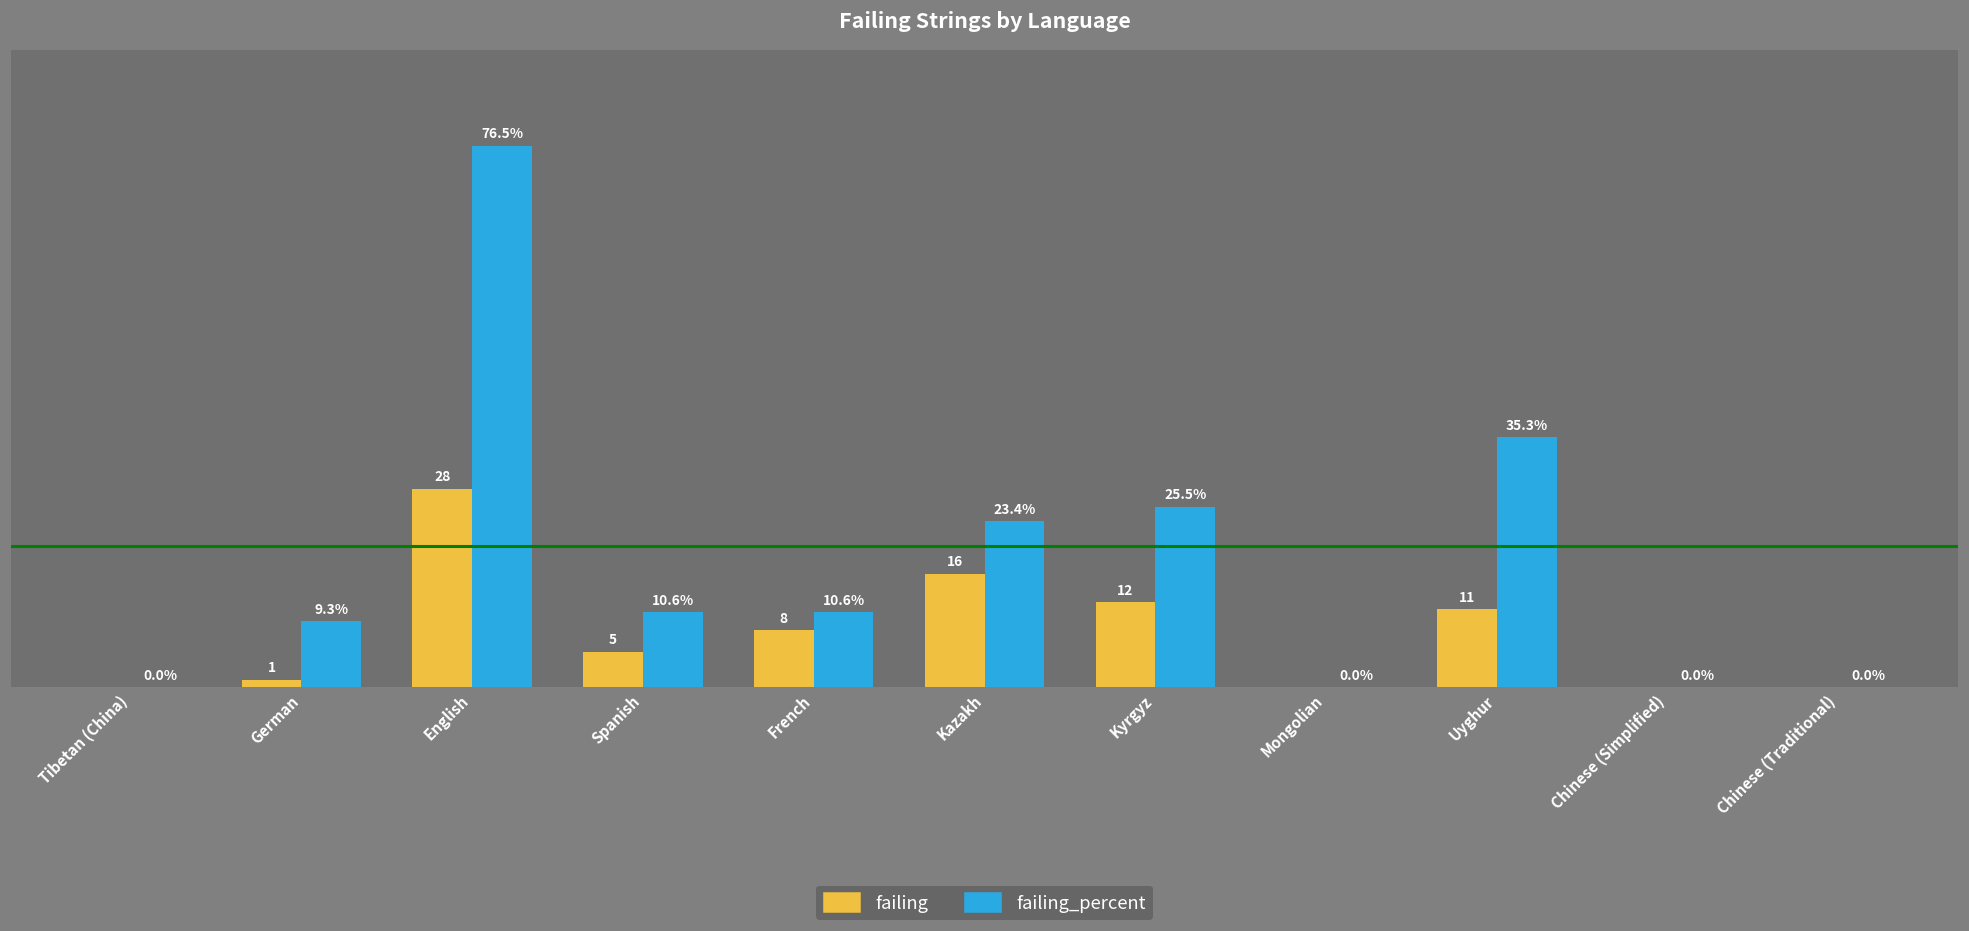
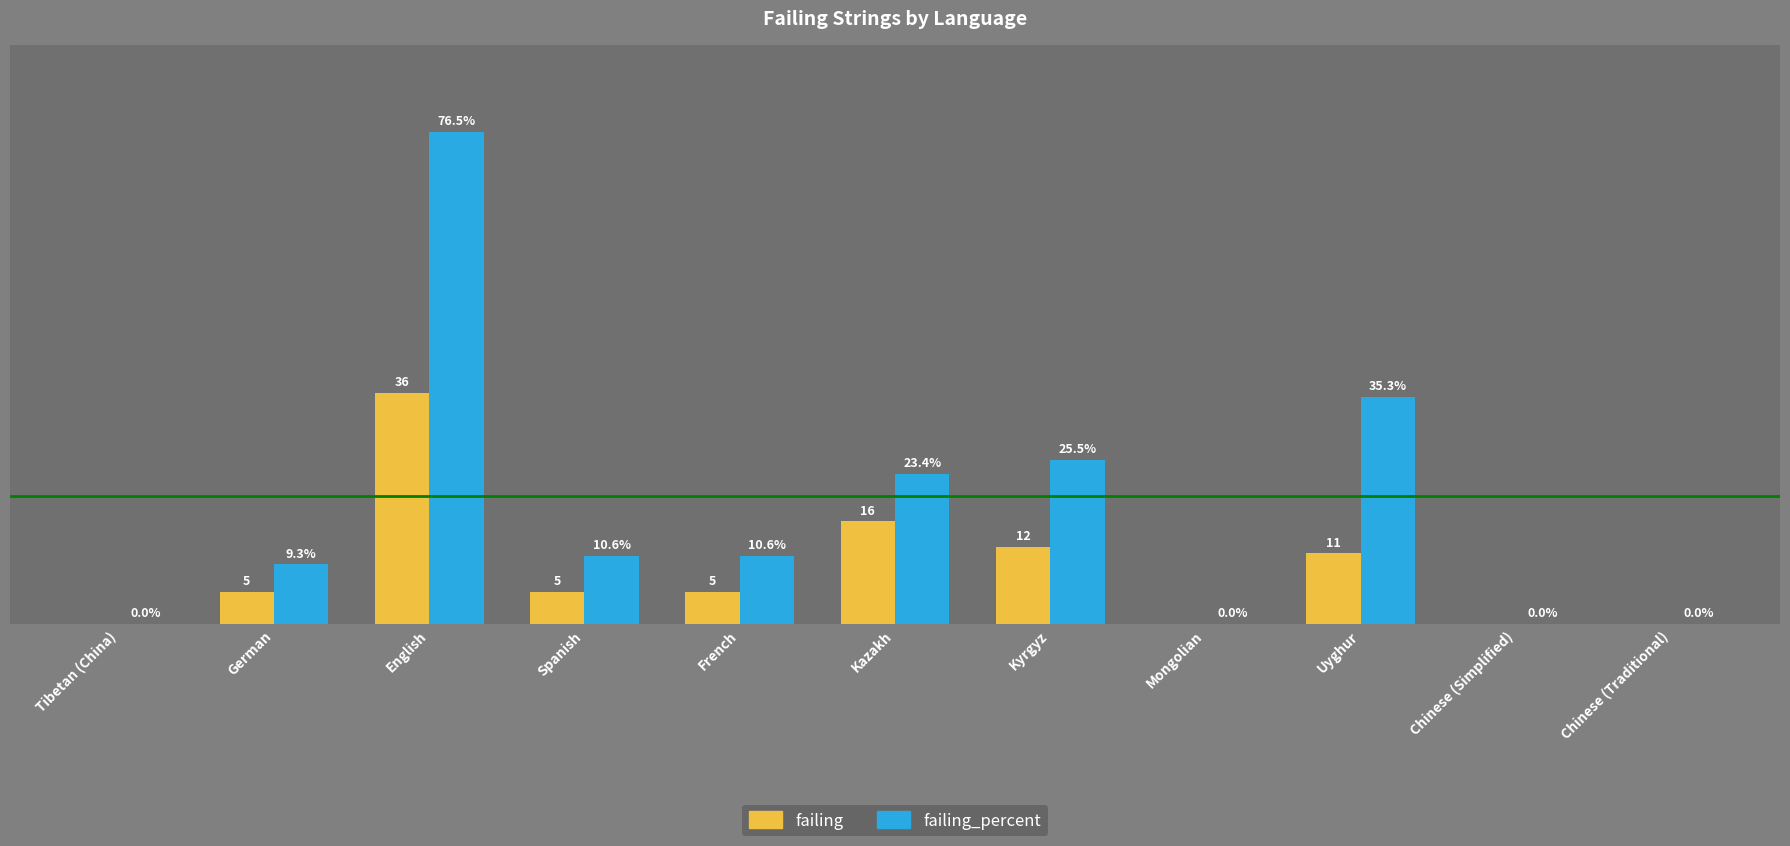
failing, German: 1 -> 5
failing, English: 28 -> 36
failing, French: 8 -> 5
